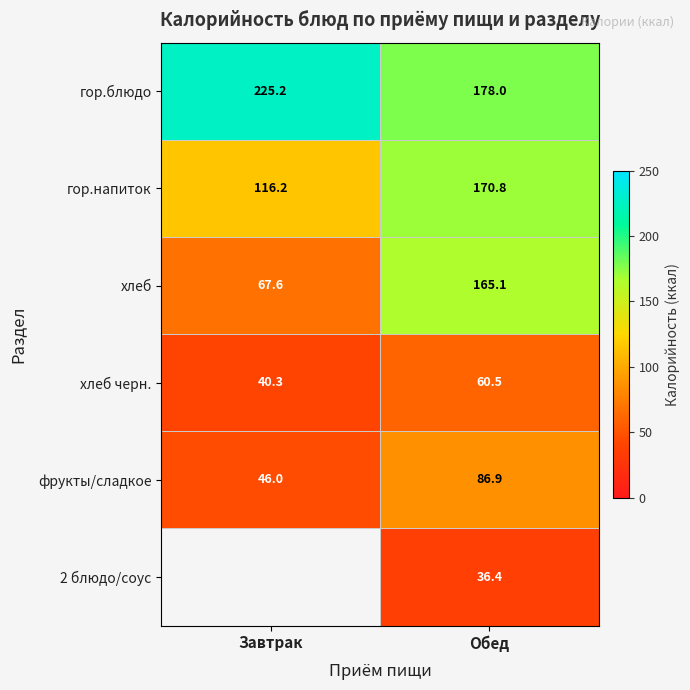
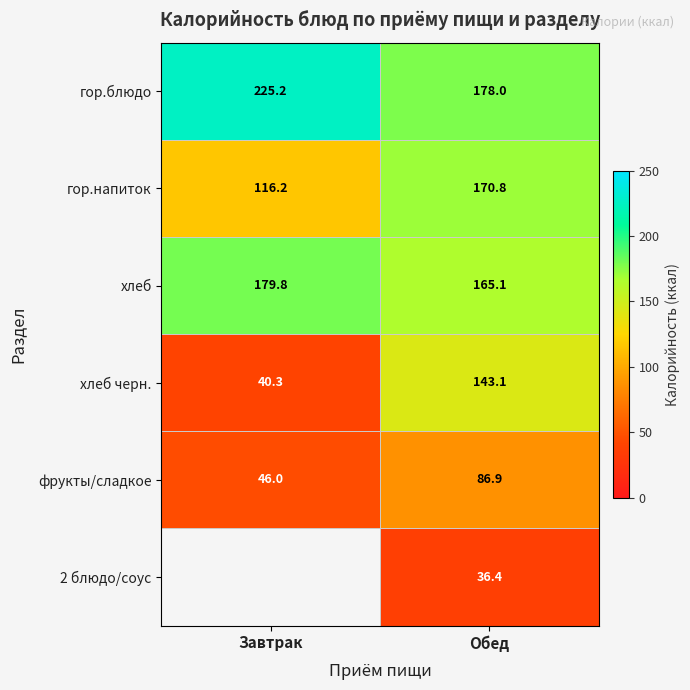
хлеб, Завтрак: 67.6 -> 179.8
хлеб черн., Обед: 60.5 -> 143.1
